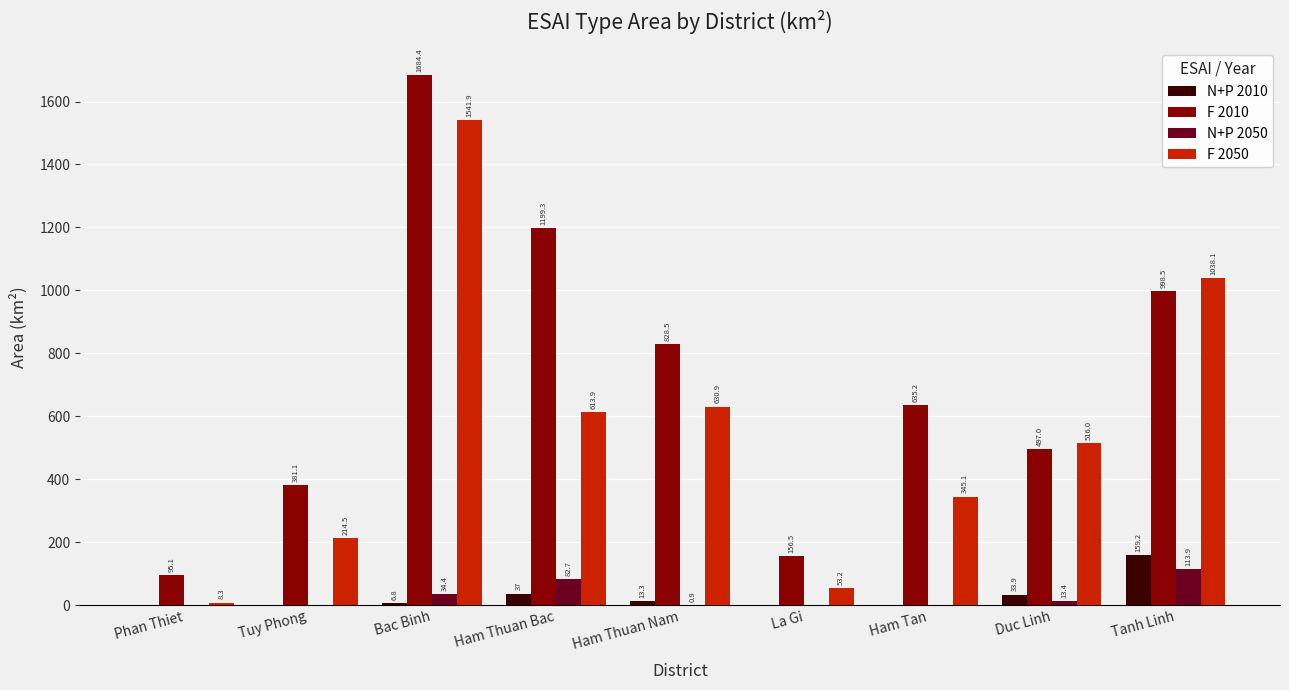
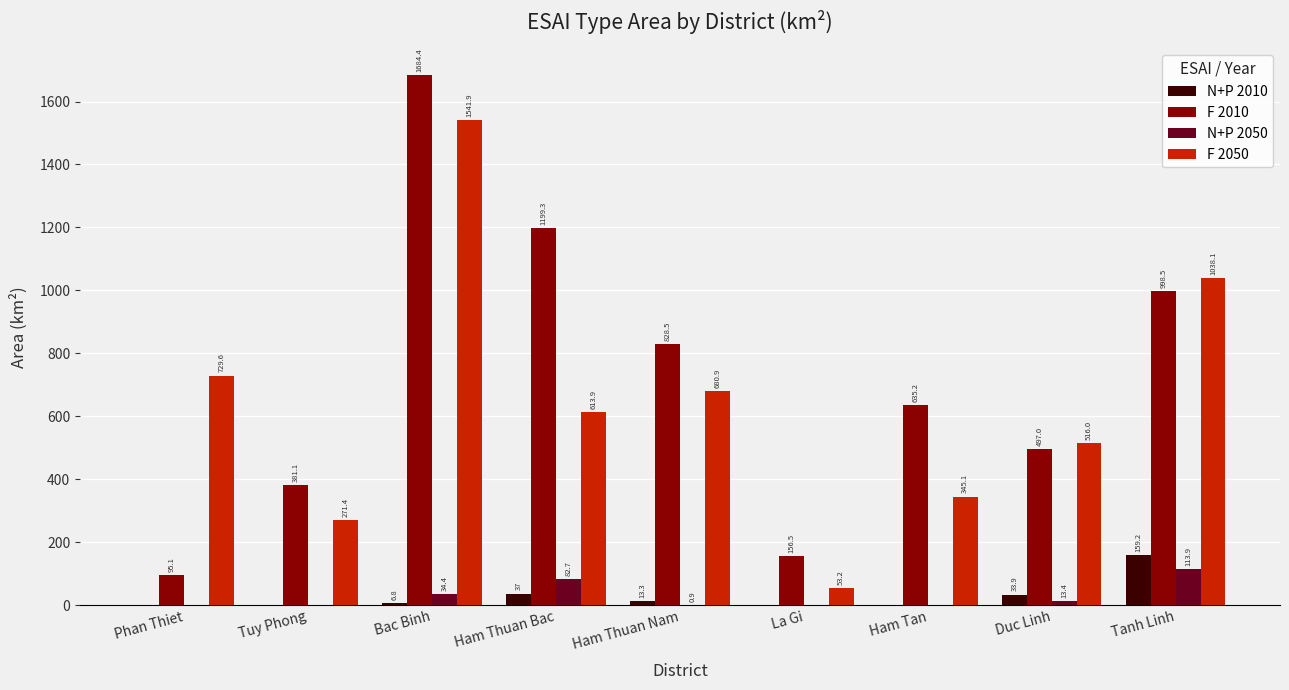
F 2050, Phan Thiet: 8.3 -> 729.6
F 2050, Tuy Phong: 214.5 -> 271.4
F 2050, Ham Thuan Nam: 630.9 -> 680.9
